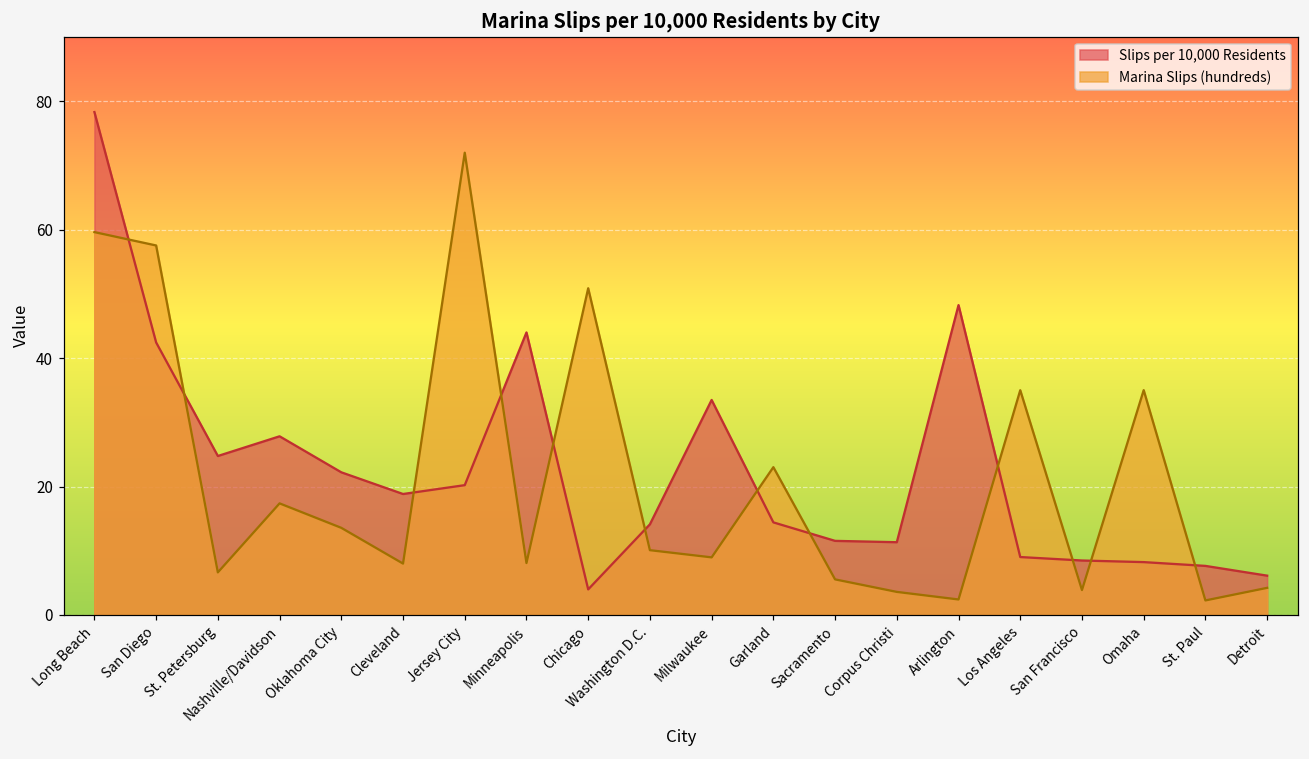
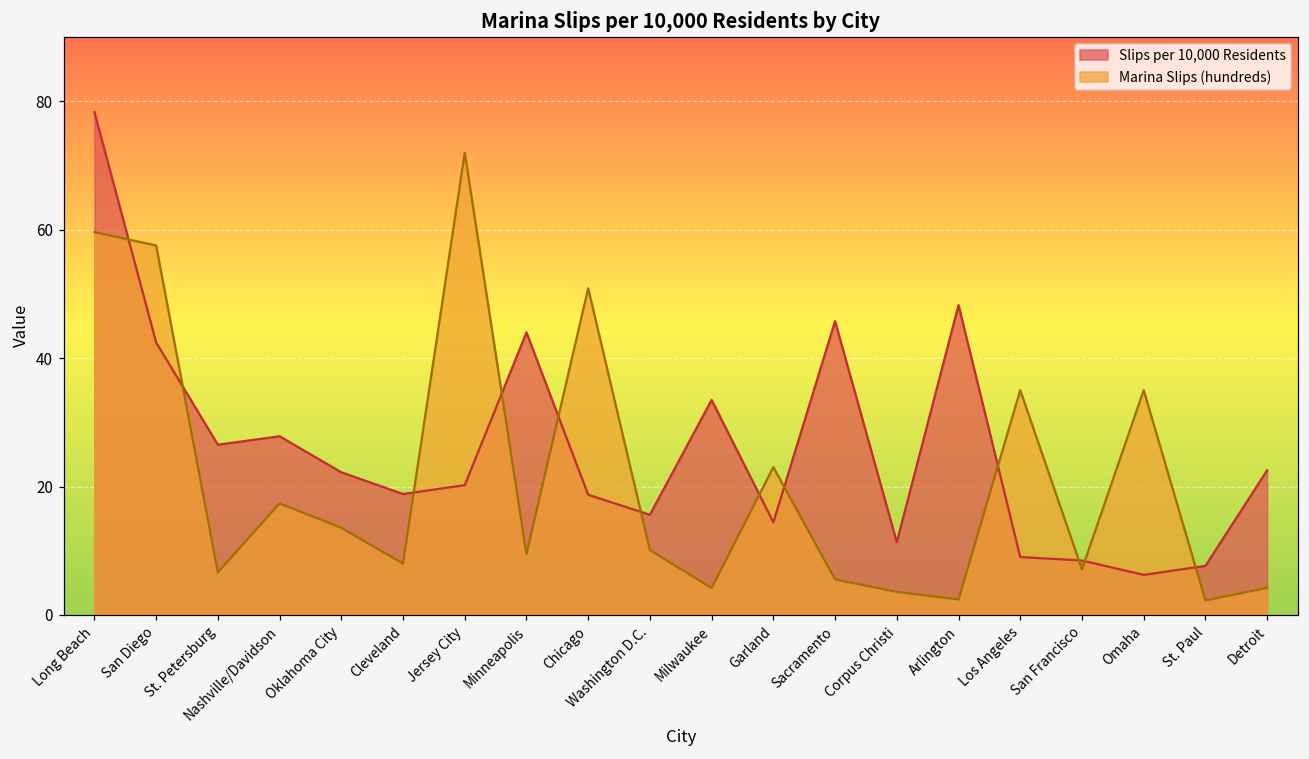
Slips per 10,000 Residents, St. Petersburg: 25 -> 27
Marina Slips (hundreds), Minneapolis: 8 -> 9
Slips per 10,000 Residents, Chicago: 4 -> 19
Slips per 10,000 Residents, Washington D.C.: 14 -> 16
Marina Slips (hundreds), Milwaukee: 9 -> 4
Slips per 10,000 Residents, Sacramento: 12 -> 46
Marina Slips (hundreds), San Francisco: 4 -> 7
Slips per 10,000 Residents, Omaha: 8 -> 6
Slips per 10,000 Residents, Detroit: 6 -> 23
